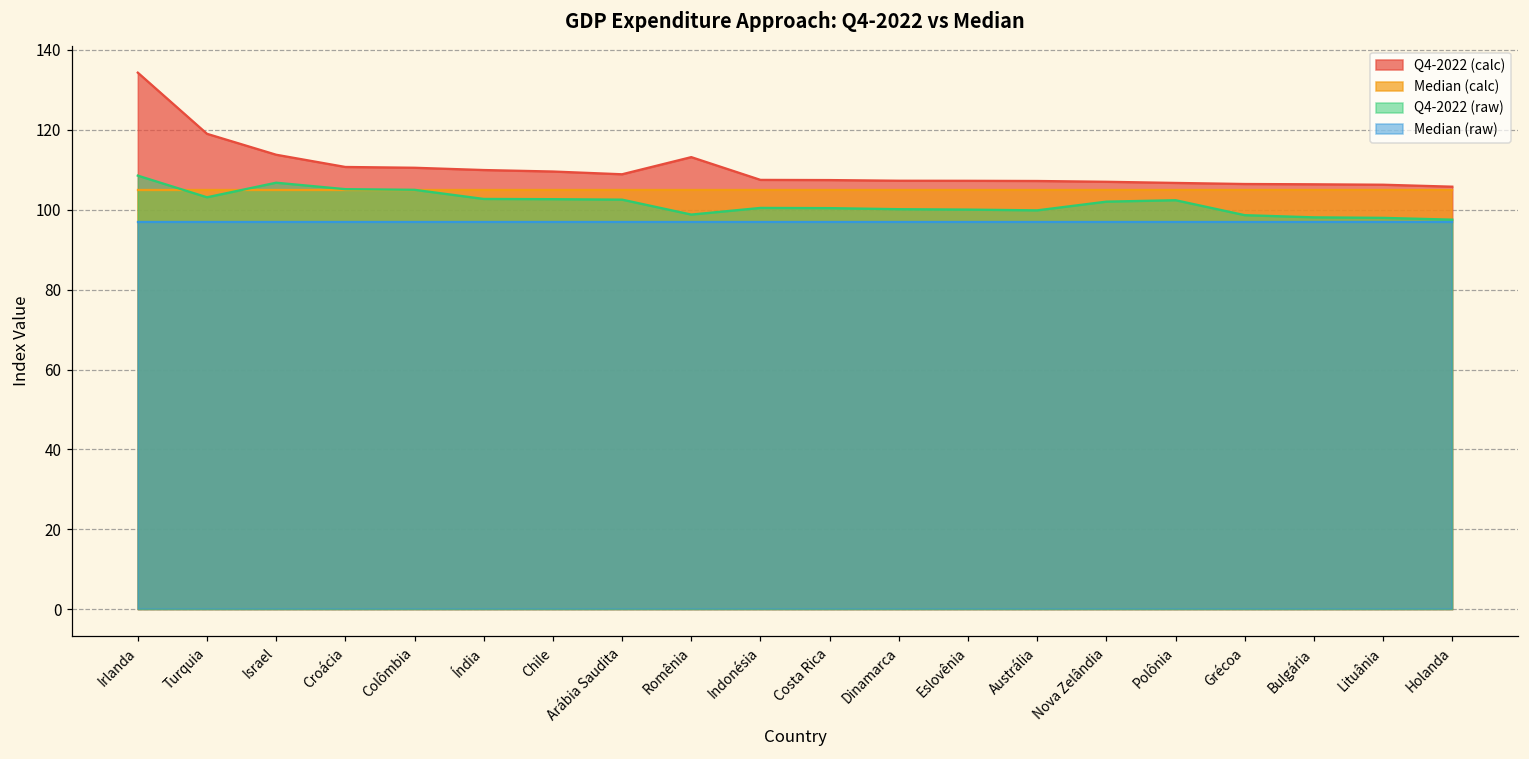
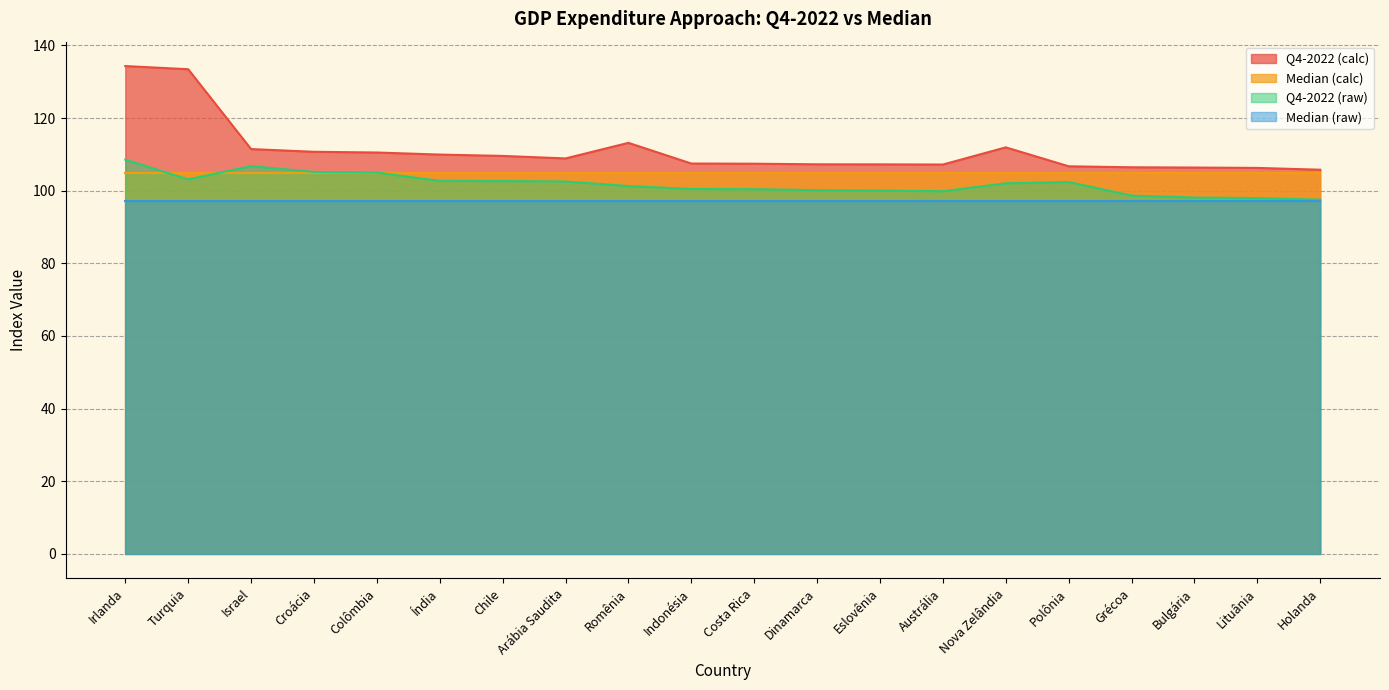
Q4-2022 (calc), Turquia: 119 -> 133
Q4-2022 (calc), Israel: 114 -> 111
Q4-2022 (raw), Romênia: 99 -> 101
Q4-2022 (calc), Nova Zelândia: 107 -> 112
